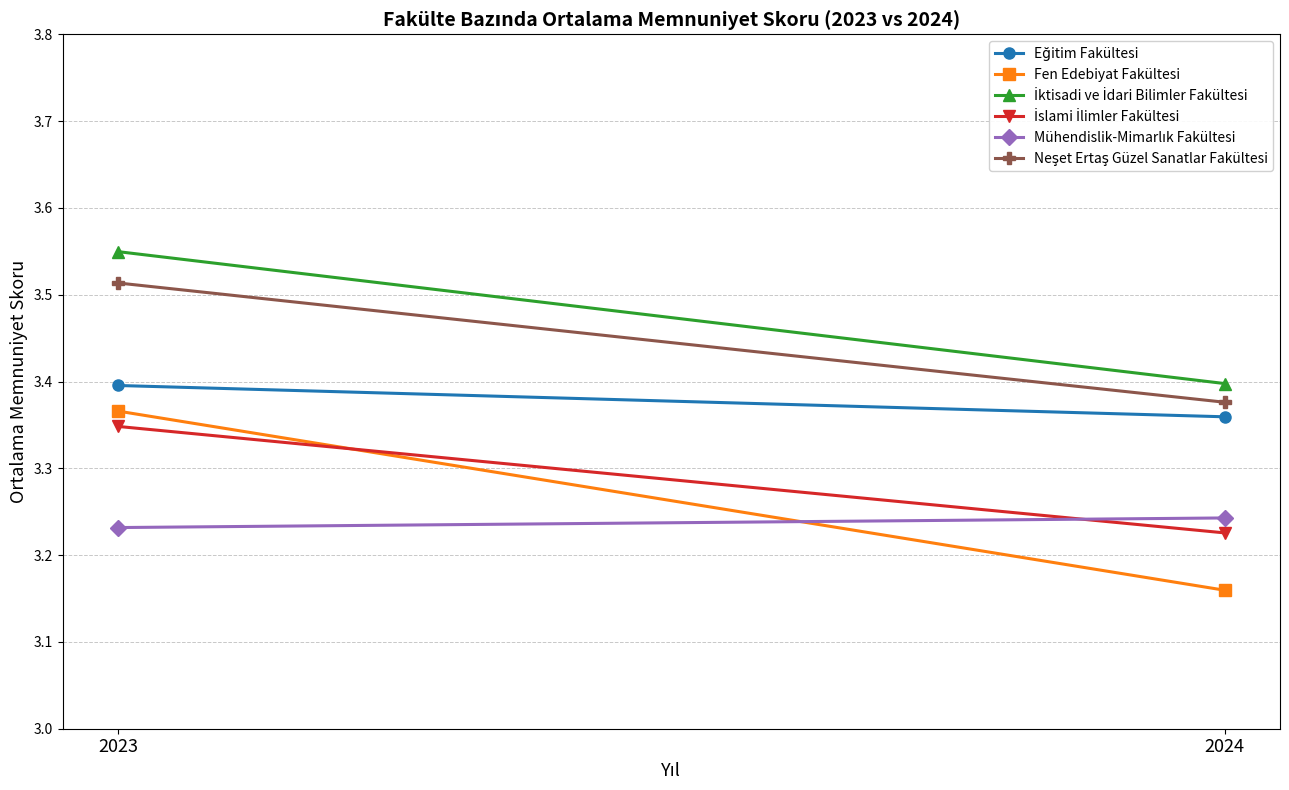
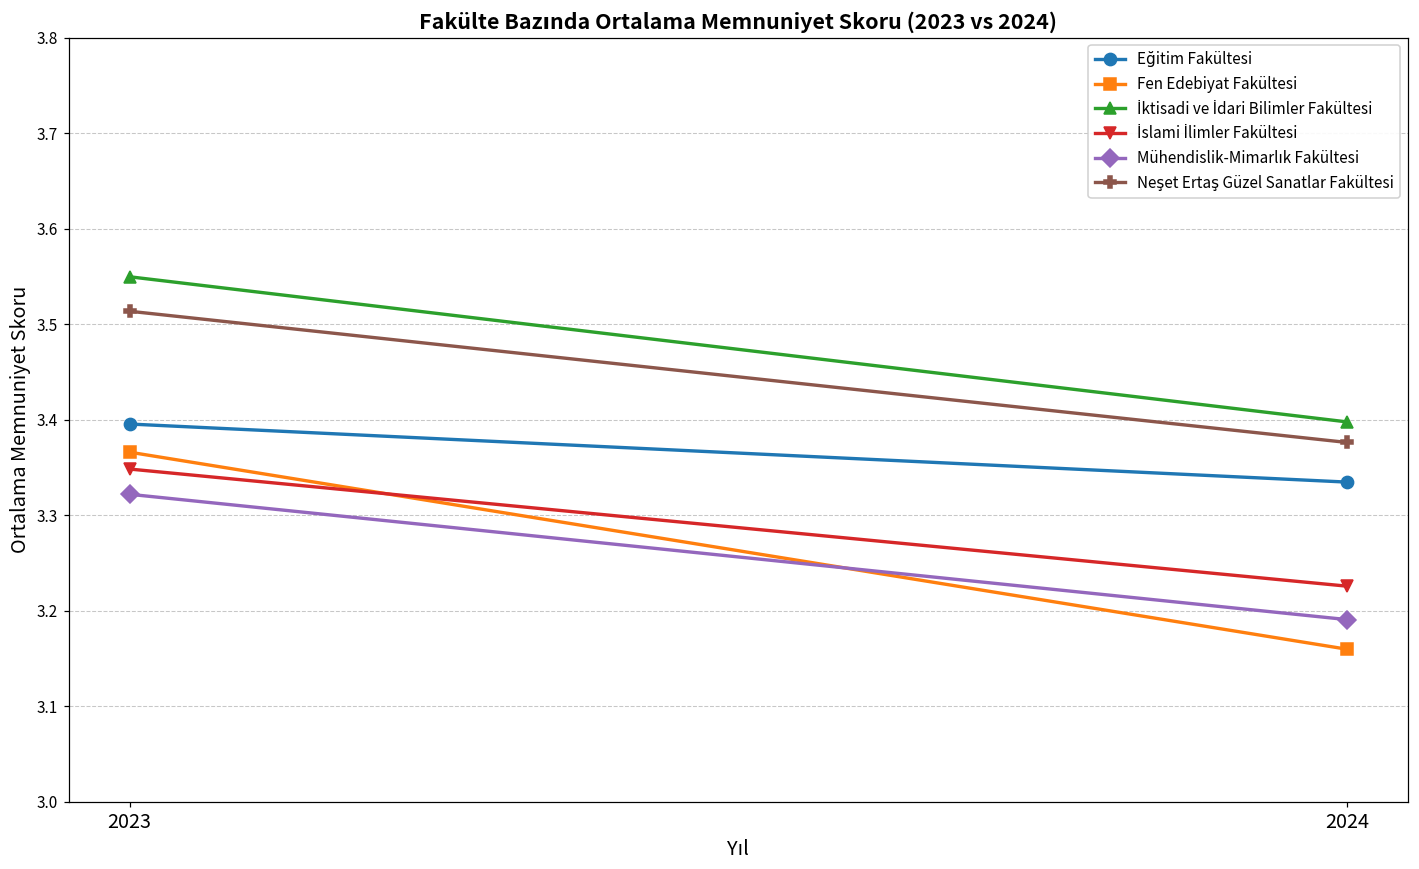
Mühendislik-Mimarlık Fakültesi, 2023: 3.23 -> 3.32
Eğitim Fakültesi, 2024: 3.36 -> 3.33
Mühendislik-Mimarlık Fakültesi, 2024: 3.24 -> 3.19
